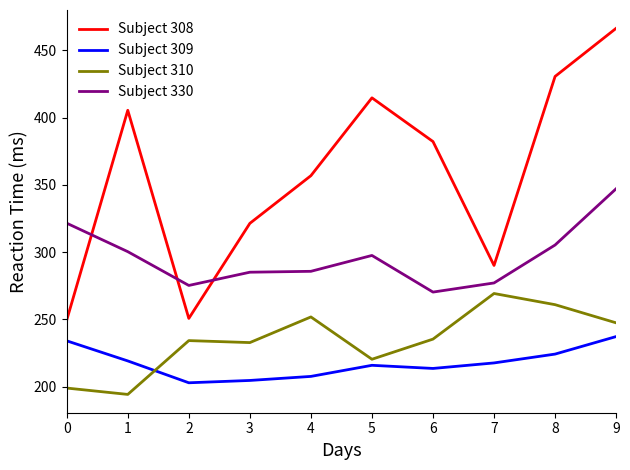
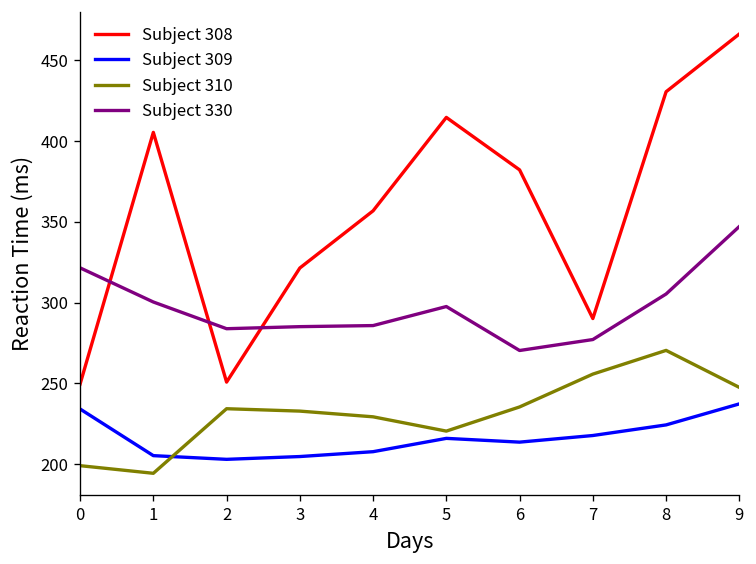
Subject 309, 1: 219 -> 205
Subject 330, 2: 275 -> 284
Subject 310, 4: 252 -> 229
Subject 310, 7: 269 -> 256
Subject 310, 8: 261 -> 270
